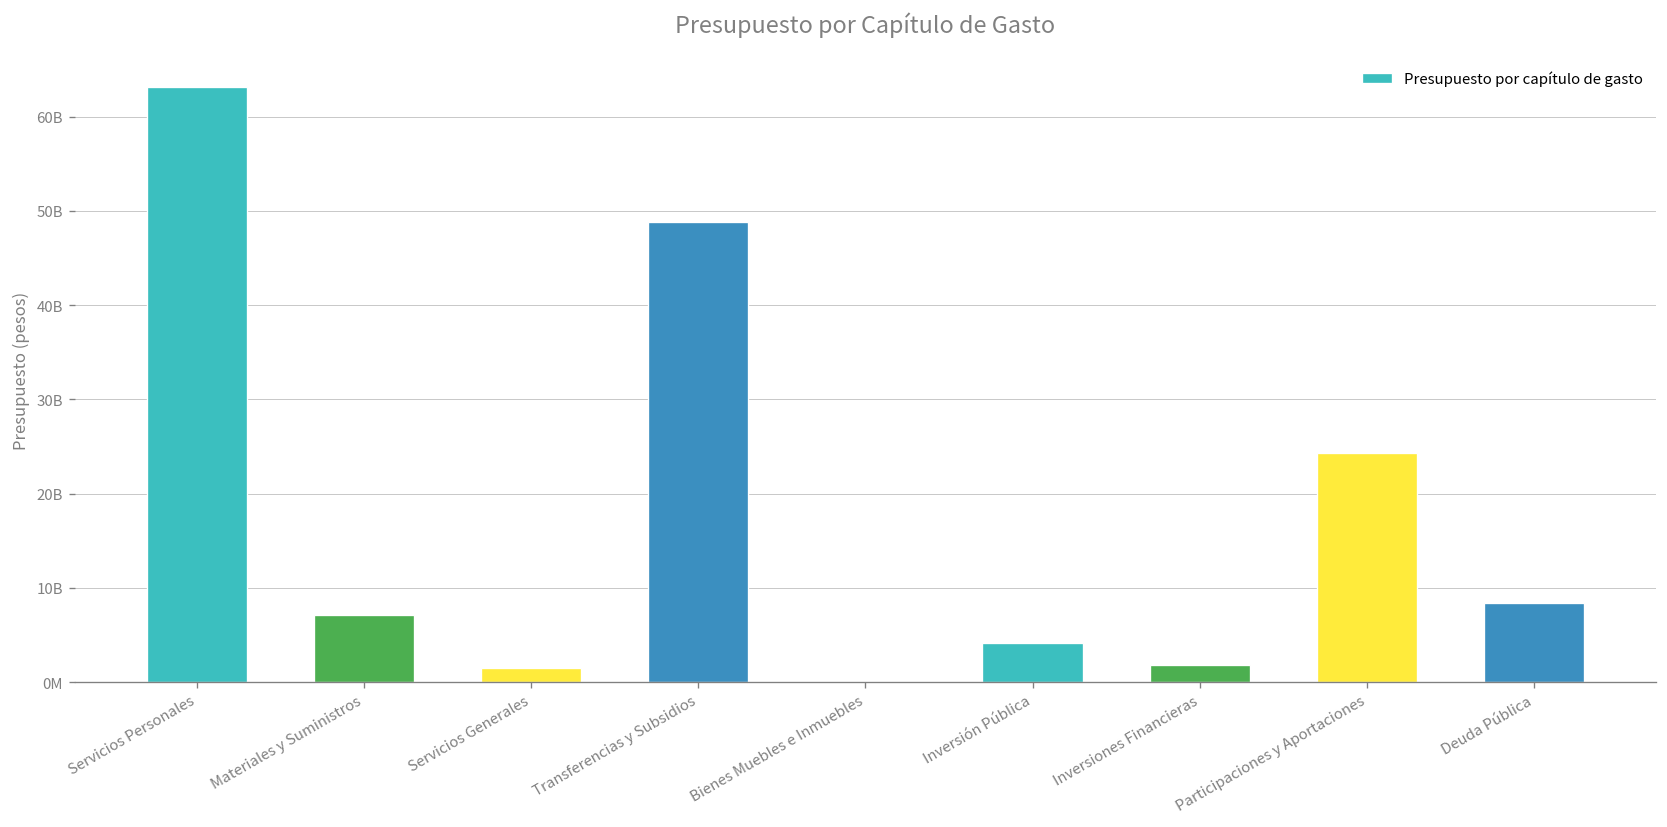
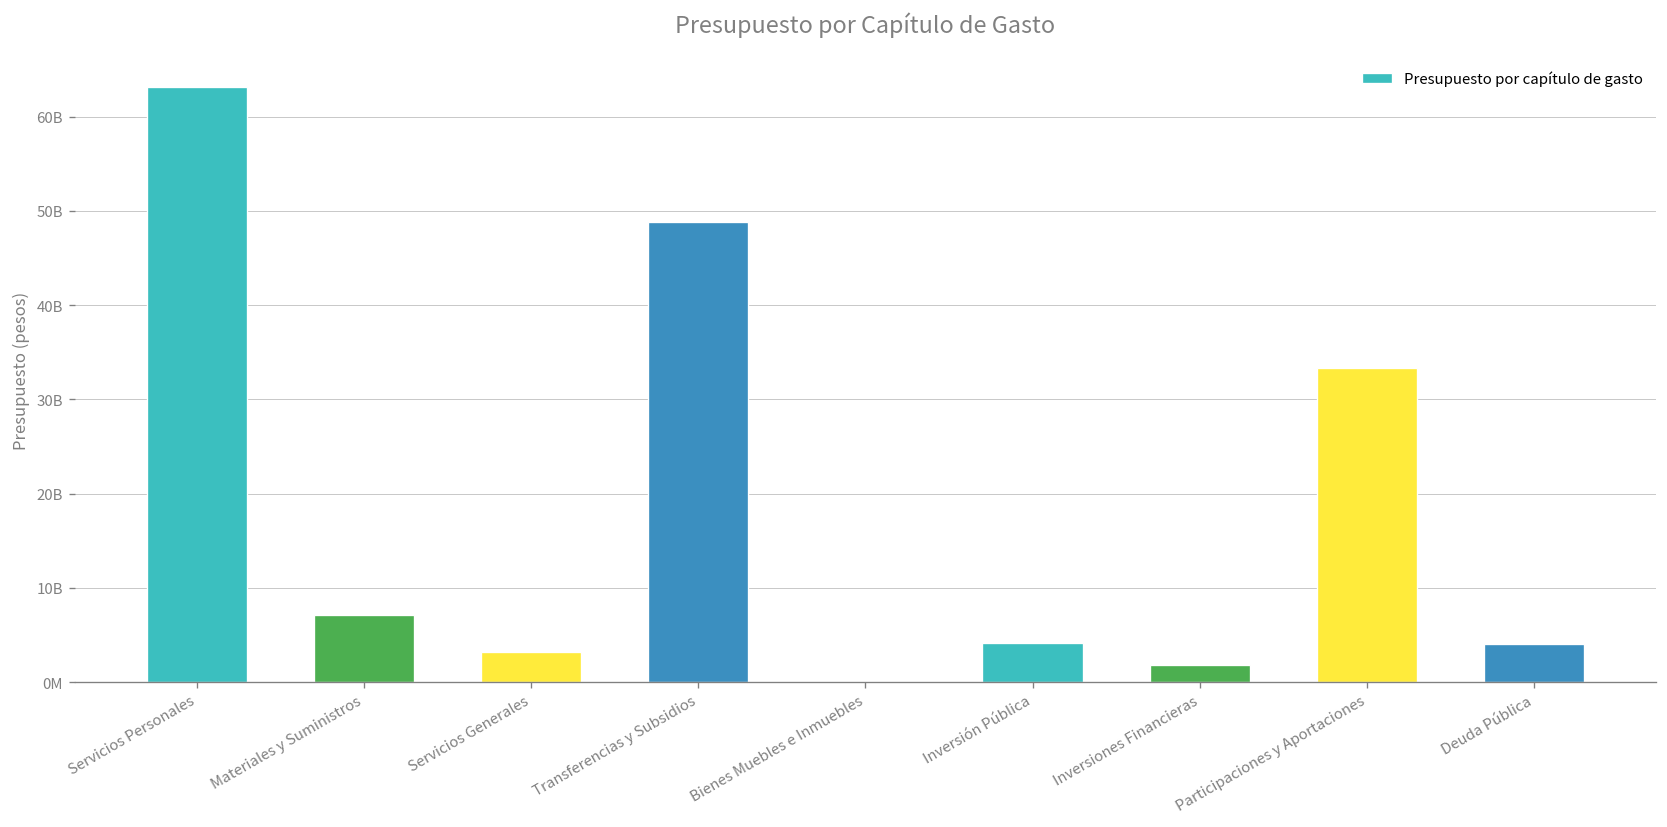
Servicios Generales: 1000000000 -> 3000000000
Participaciones y Aportaciones: 24000000000 -> 33000000000
Deuda Pública: 8000000000 -> 4000000000
